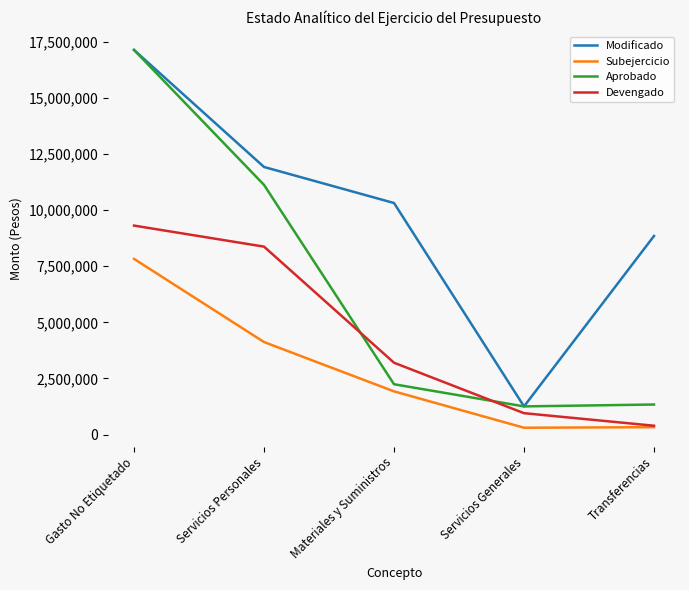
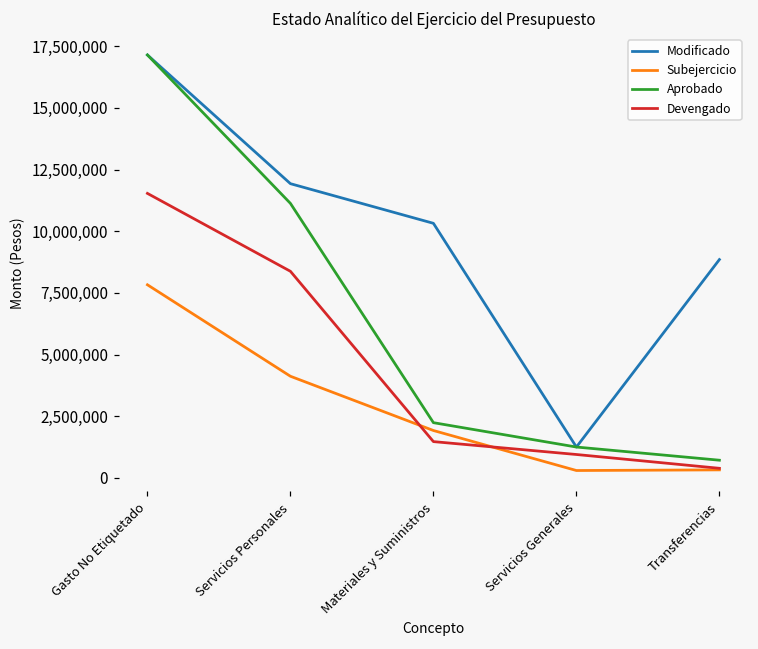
Devengado, Gasto No Etiquetado: 9,300,000 -> 11,500,000
Devengado, Materiales y Suministros: 3,200,000 -> 1,500,000
Aprobado, Transferencias: 1,300,000 -> 700,000
